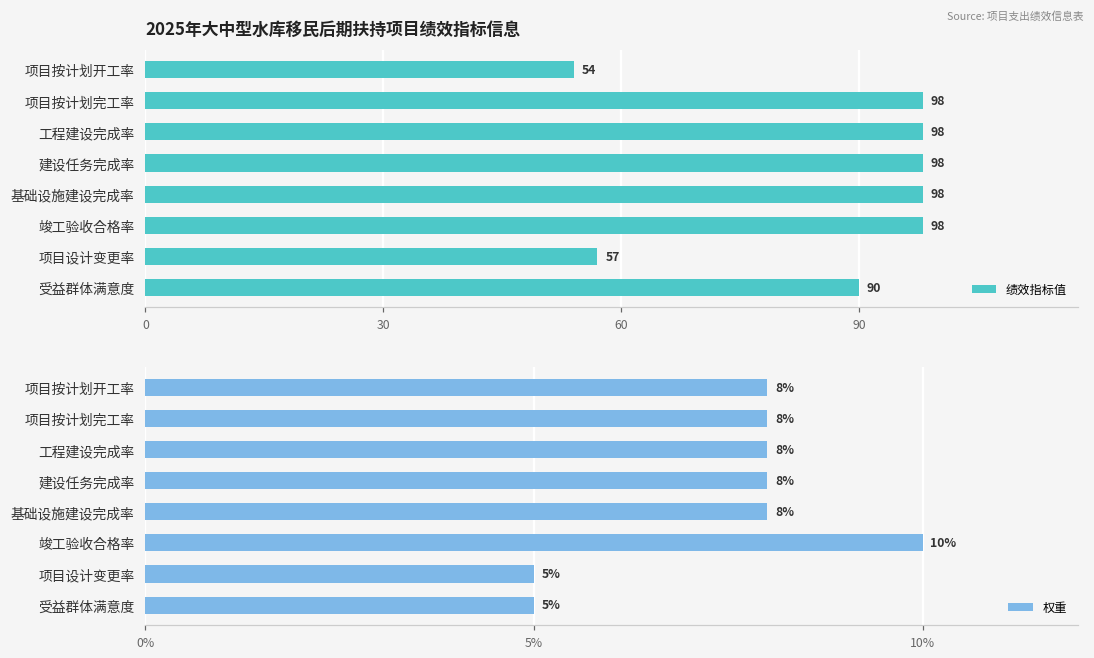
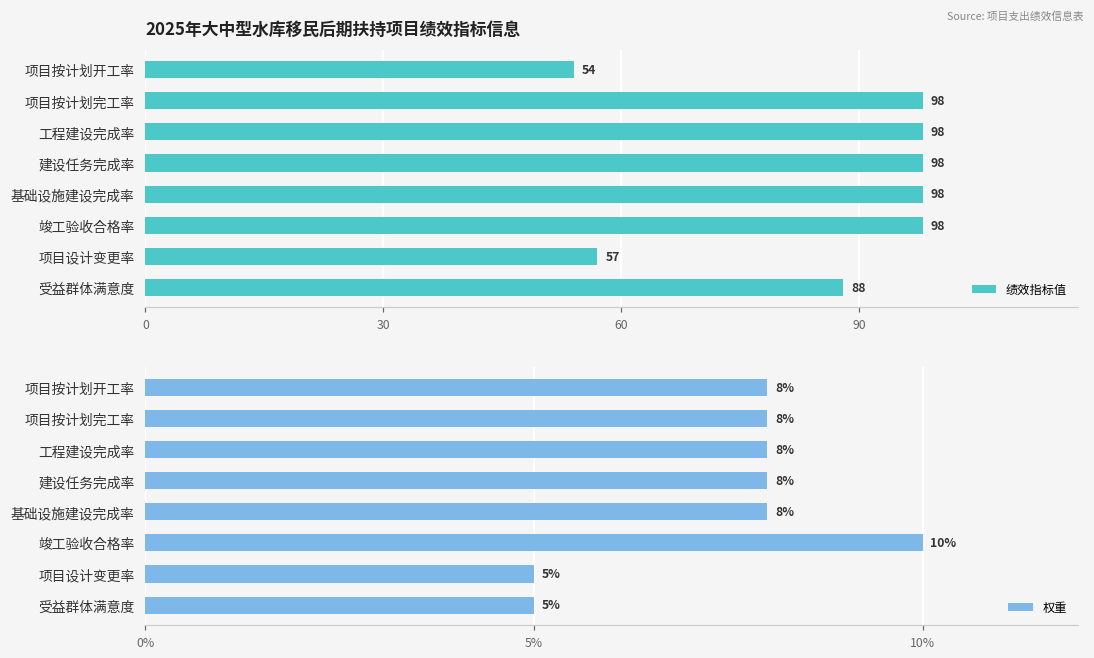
2025年大中型水库移民后期扶持项目绩效指标信息, 受益群体满意度: 90 -> 88
